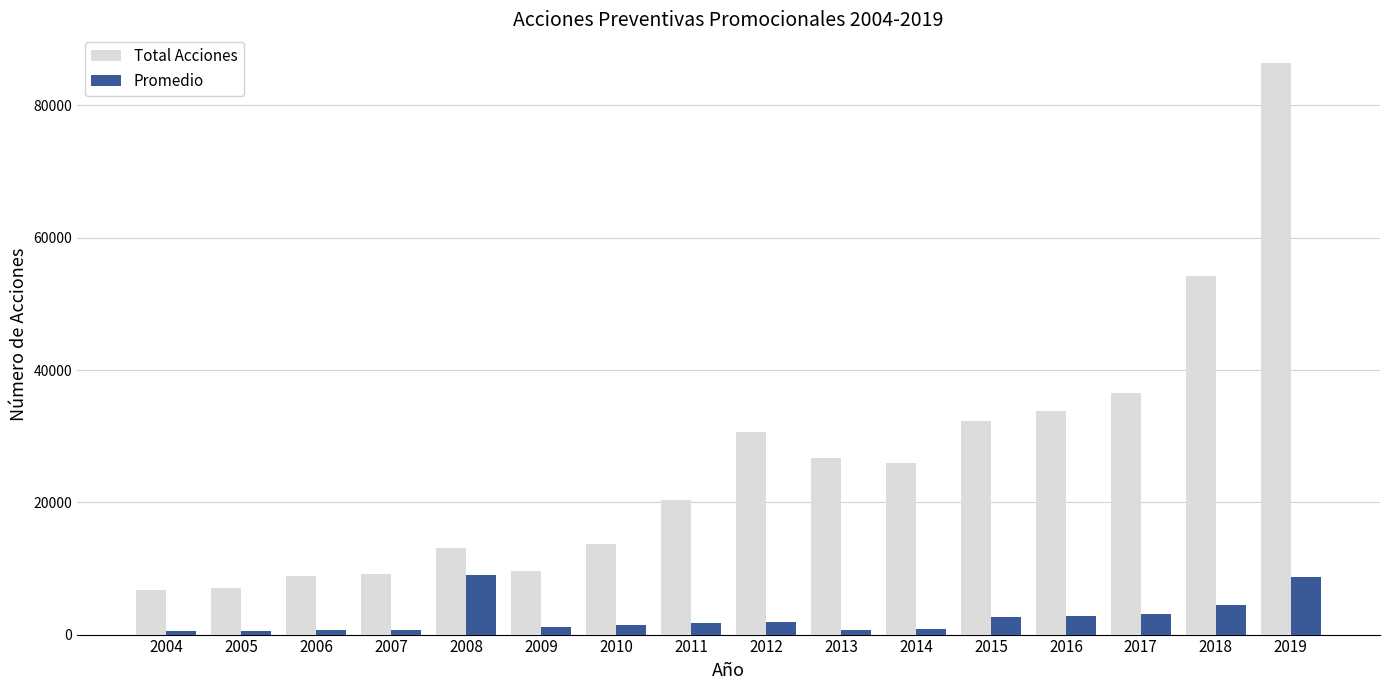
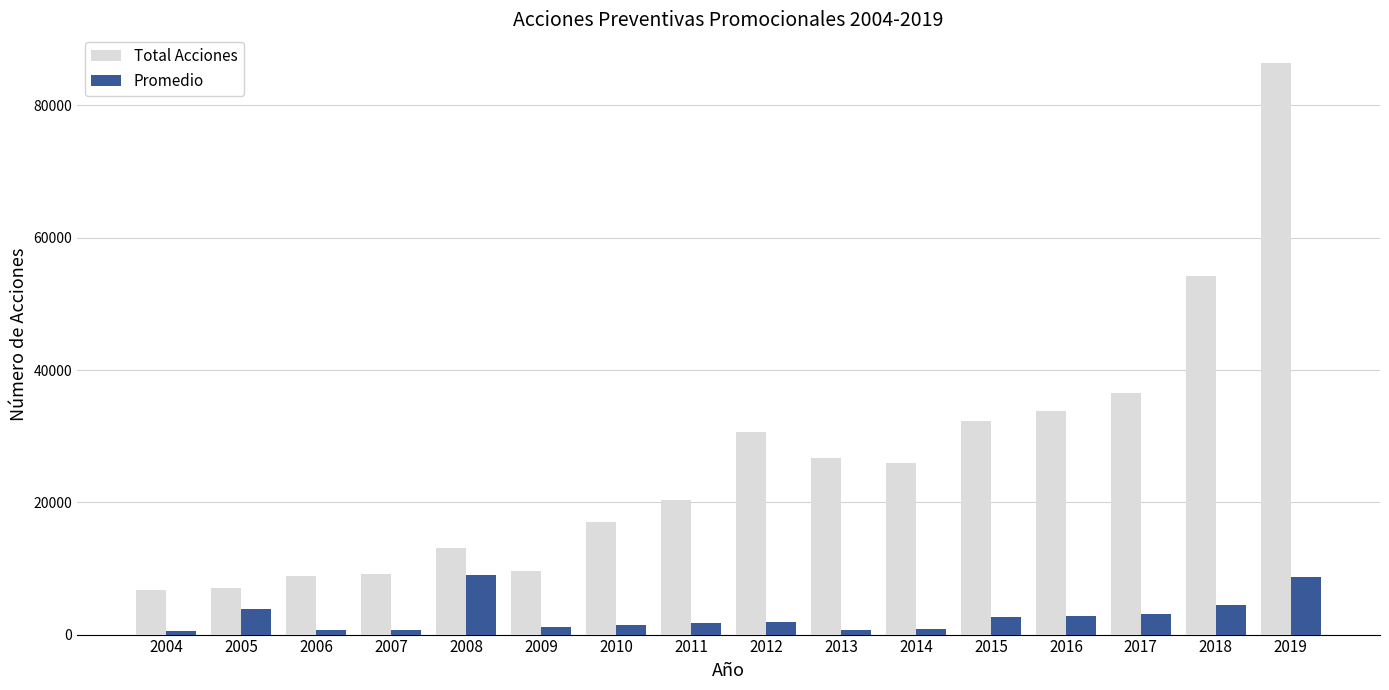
Promedio, 2005: 1000 -> 4000
Total Acciones, 2010: 14000 -> 17000
